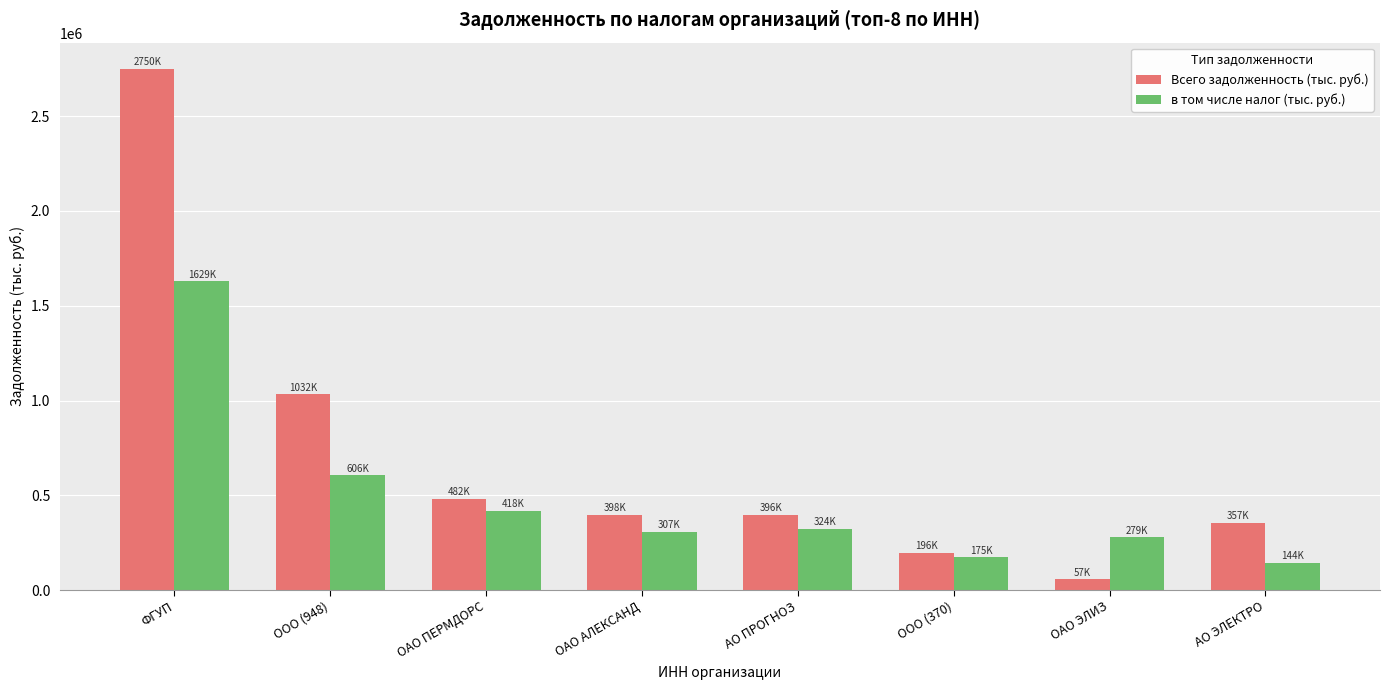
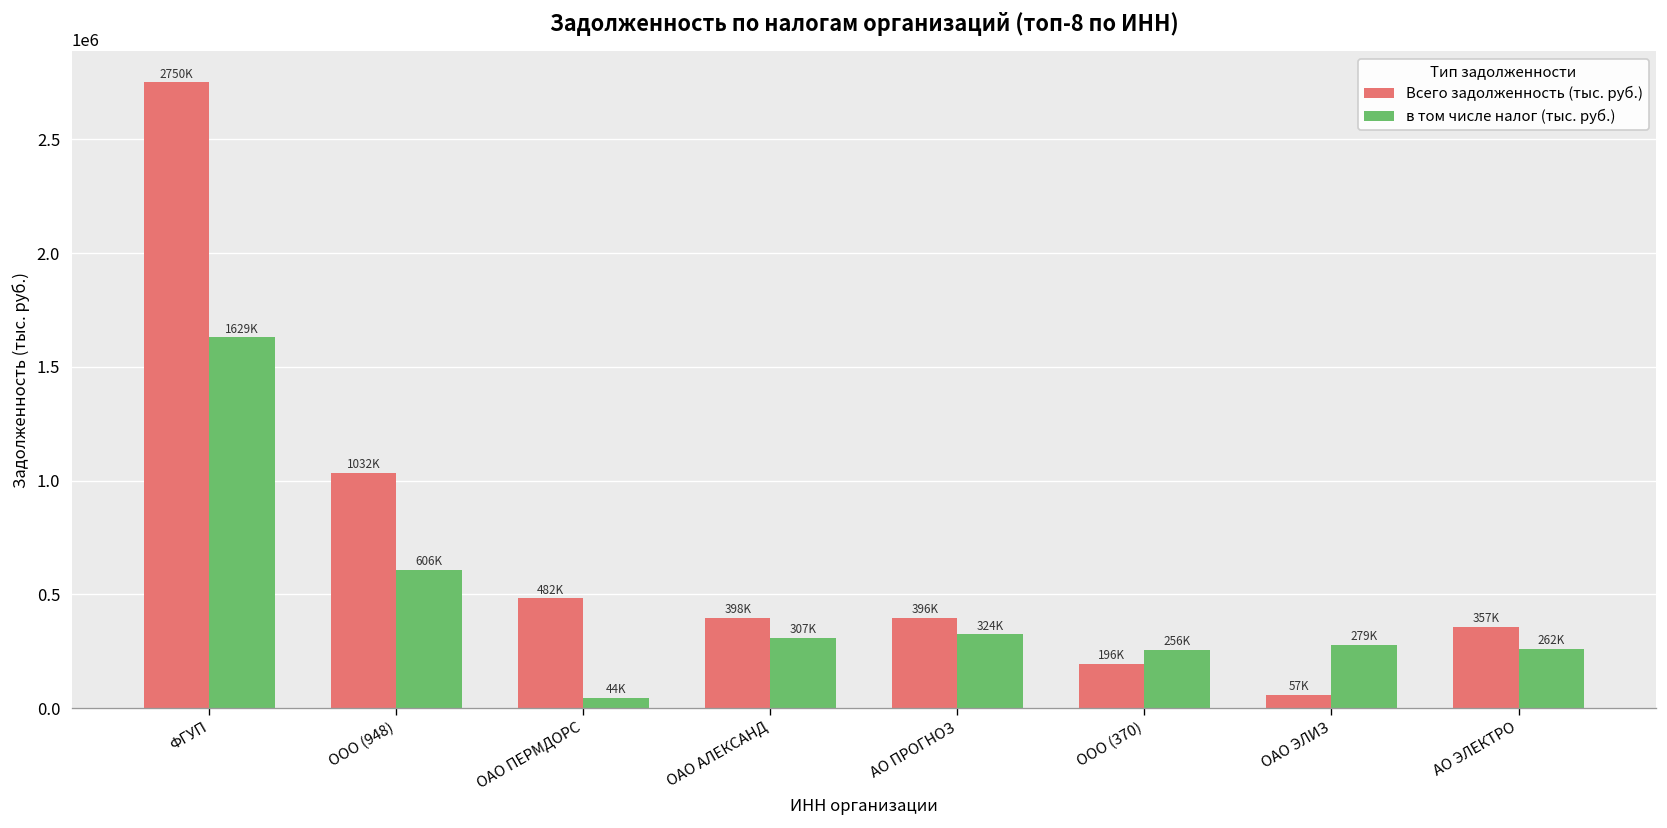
в том числе налог (тыс. руб.), ОАО ПЕРМДОРС: 418K -> 44K
в том числе налог (тыс. руб.), ООО (370): 175K -> 256K
в том числе налог (тыс. руб.), АО ЭЛЕКТРО: 144K -> 262K
